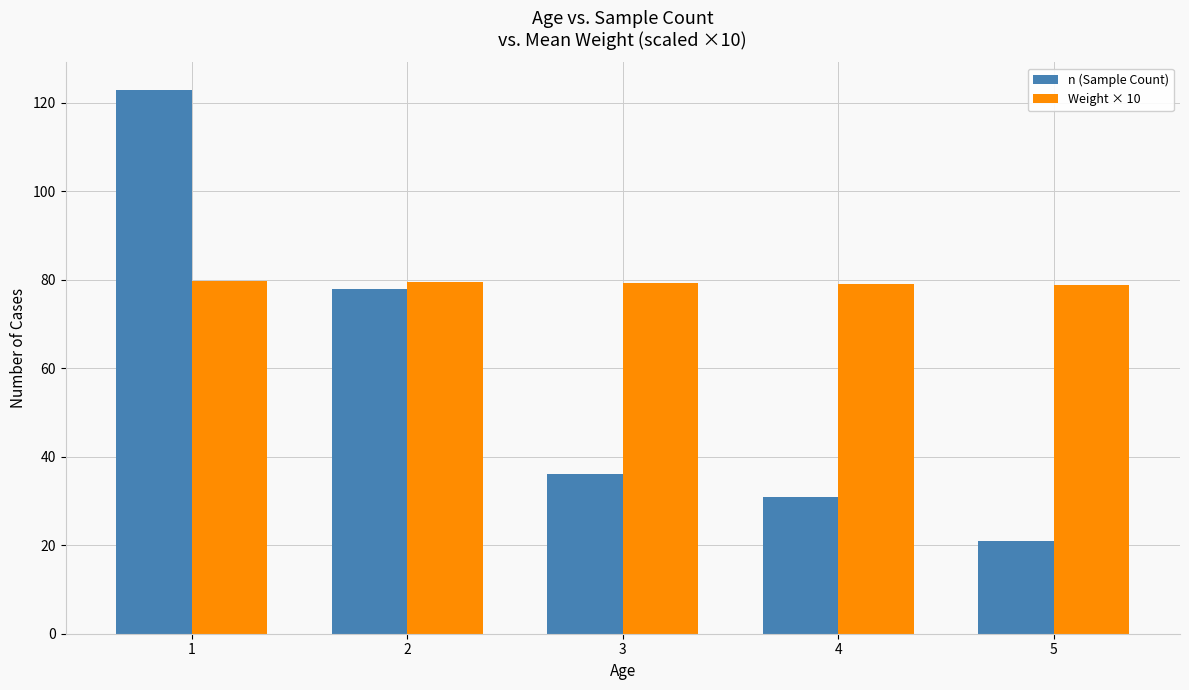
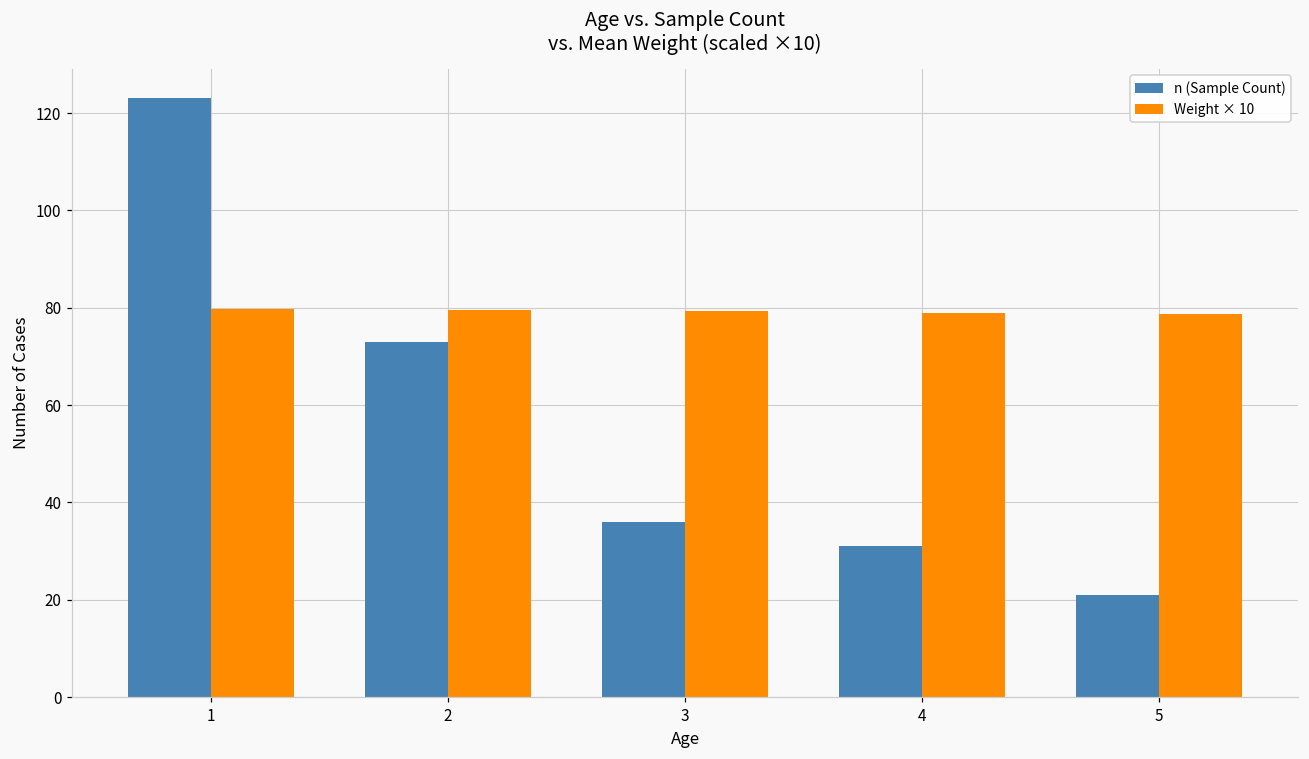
n (Sample Count), 2: 78 -> 73
